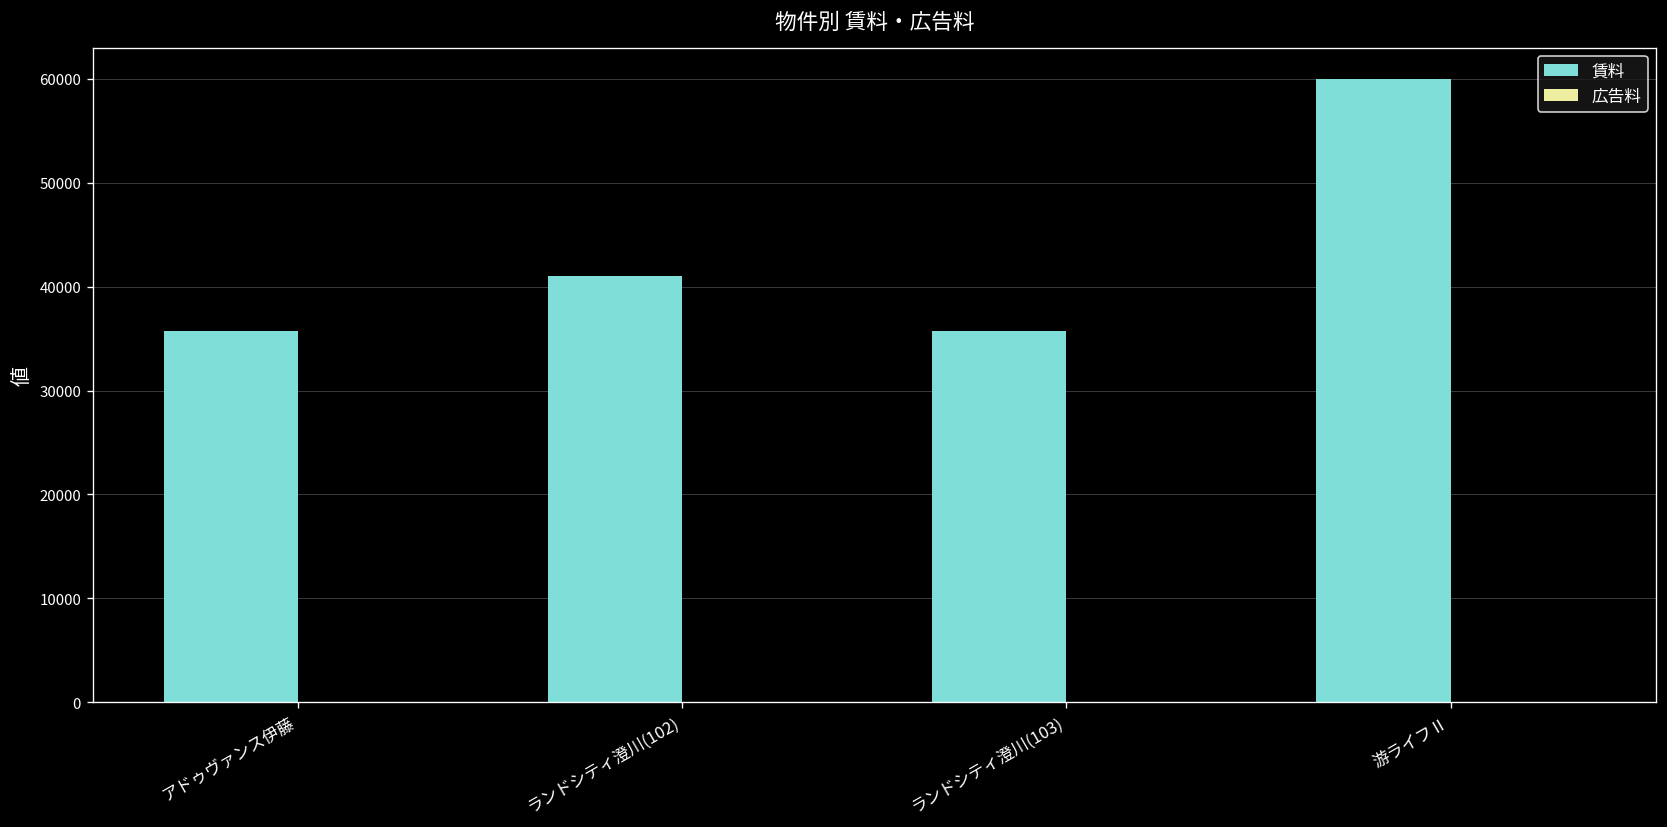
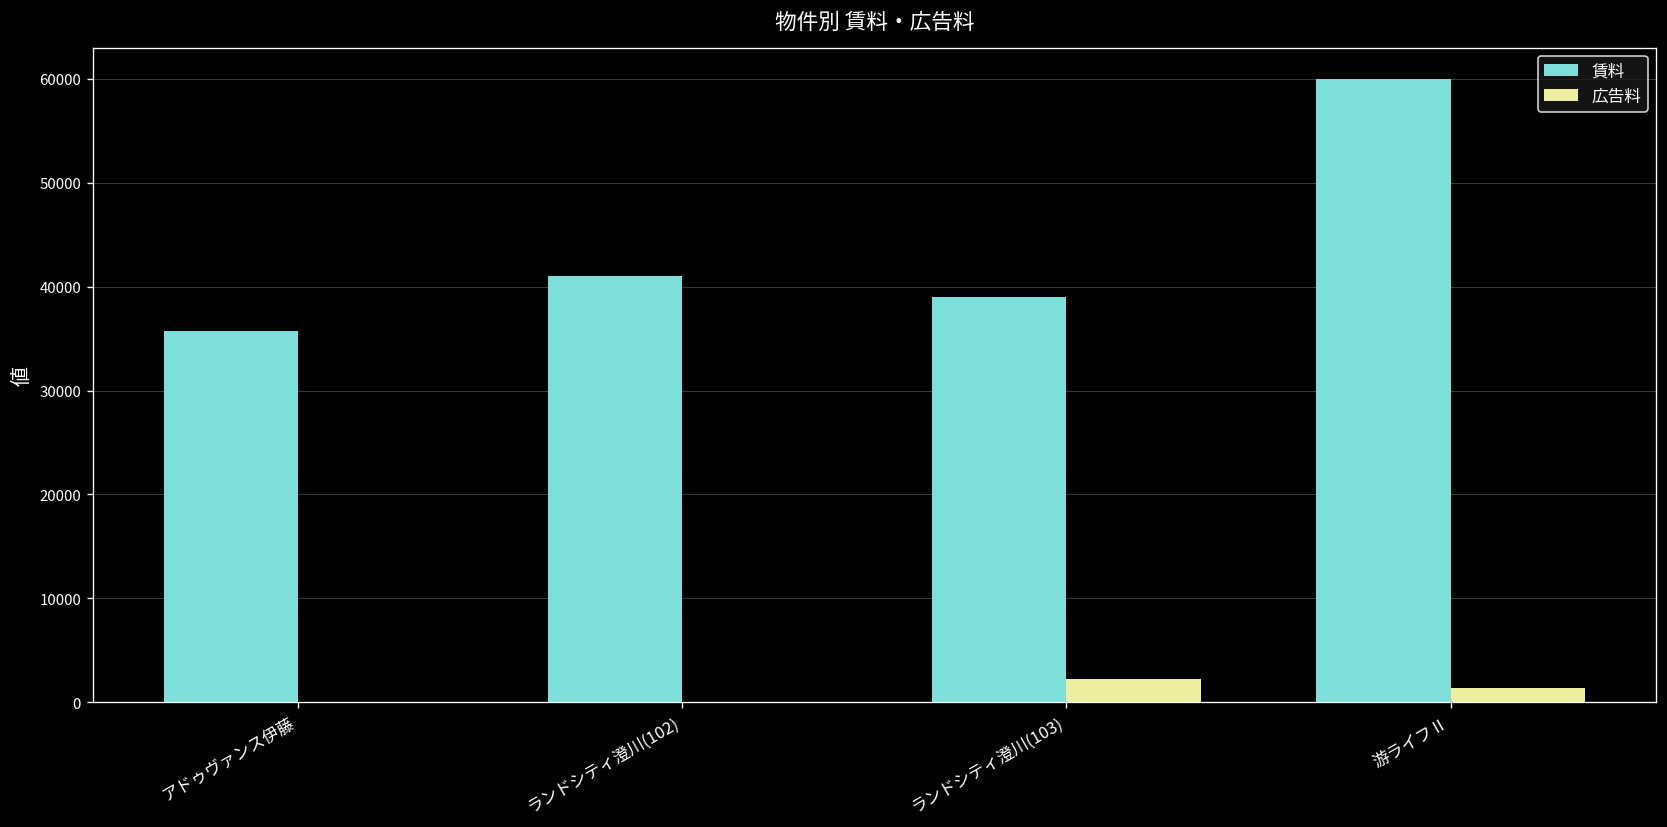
賃料, ランドシティ澄川(103): 36000 -> 39000
広告料, ランドシティ澄川(103): 0 -> 2000
広告料, 游ライフⅡ: 0 -> 1000
